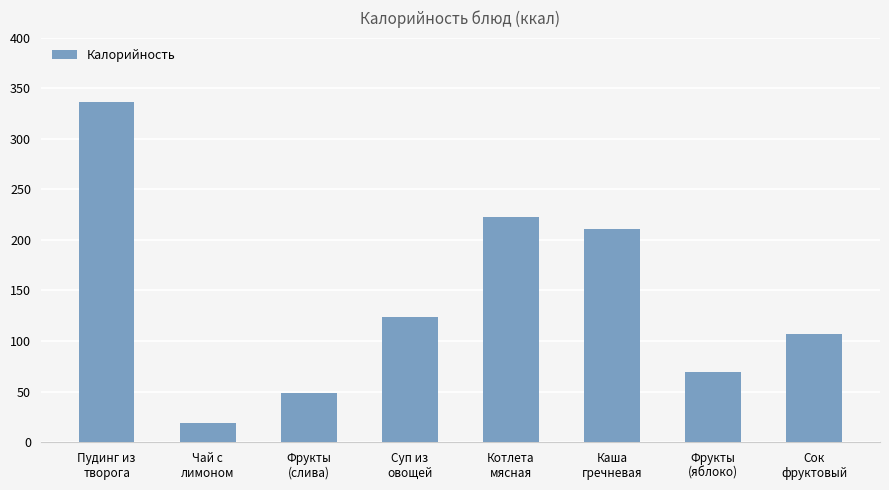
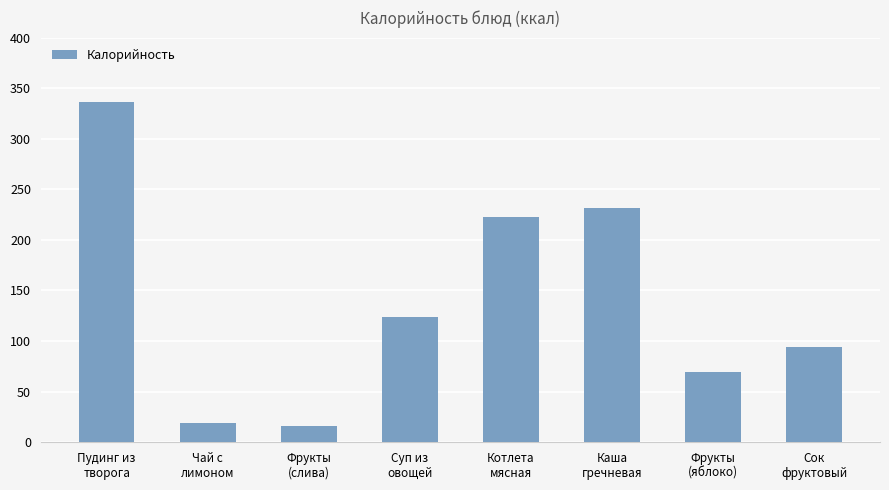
Фрукты (слива): 49 -> 16
Каша гречневая: 210 -> 231
Сок фруктовый: 107 -> 94
